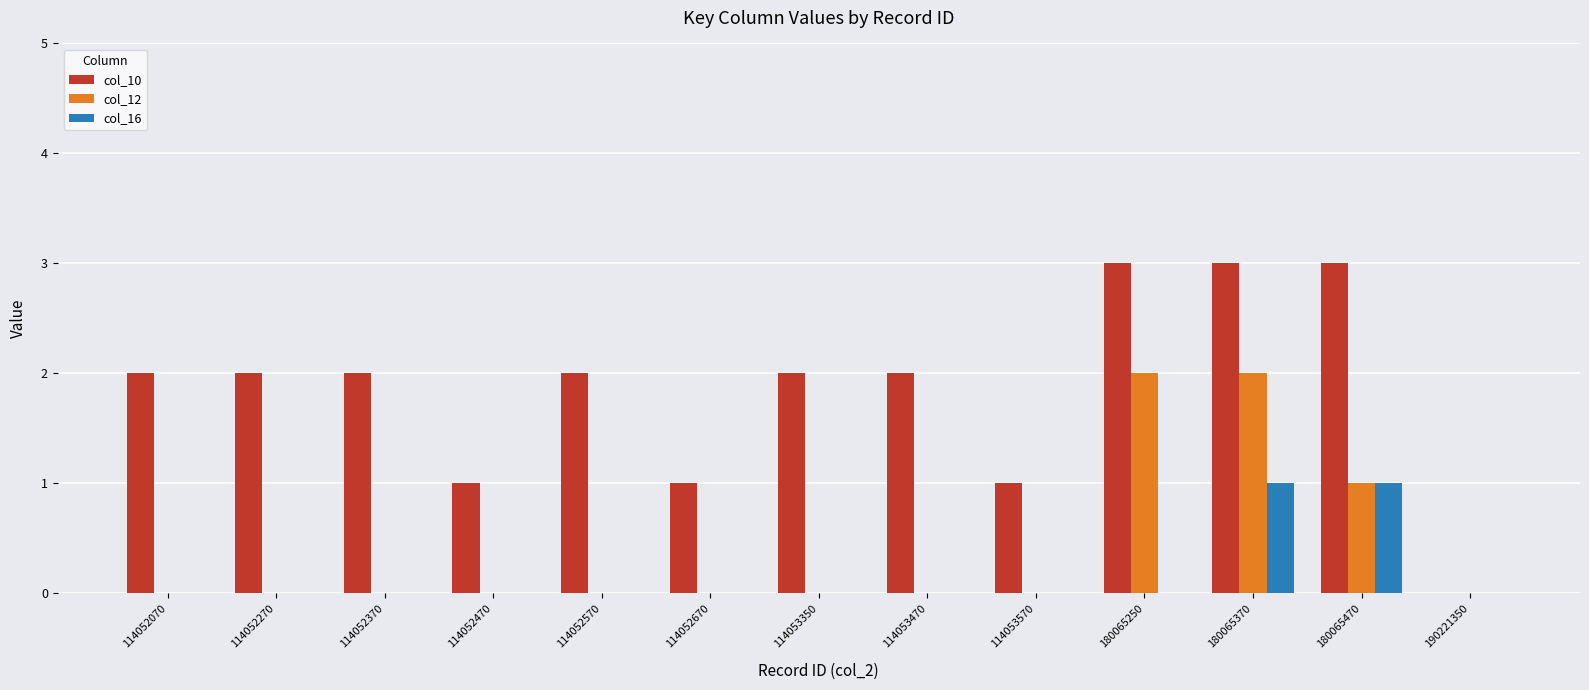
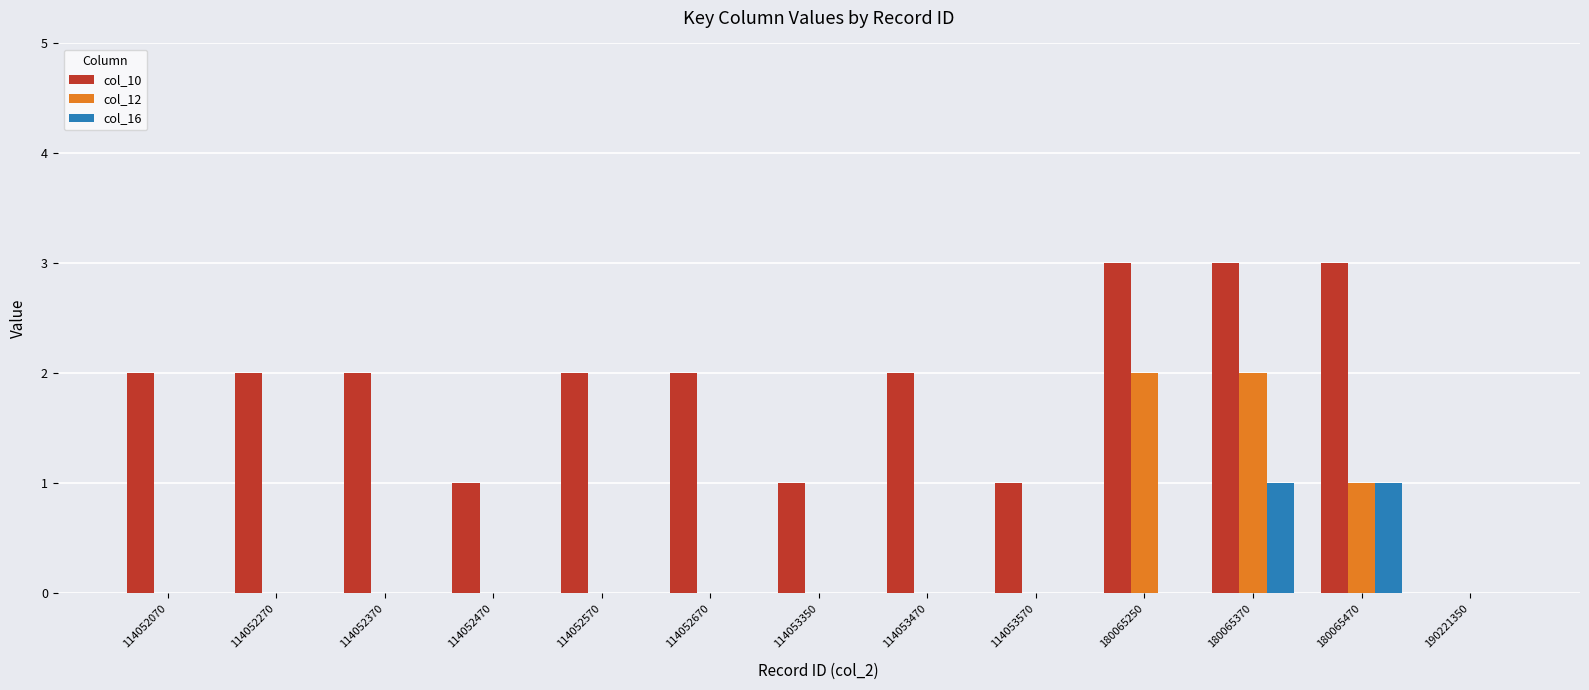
col_10, 114052670: 1 -> 2
col_10, 114053350: 2 -> 1
